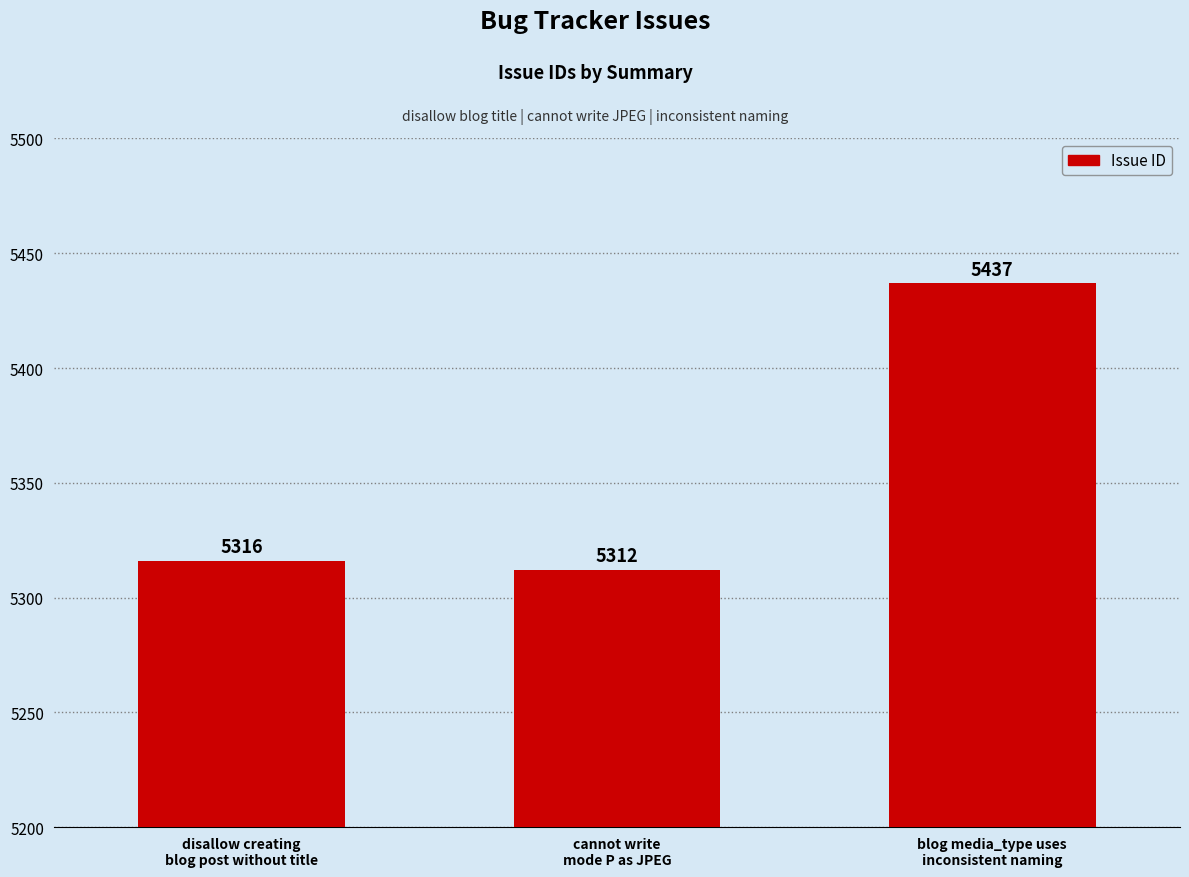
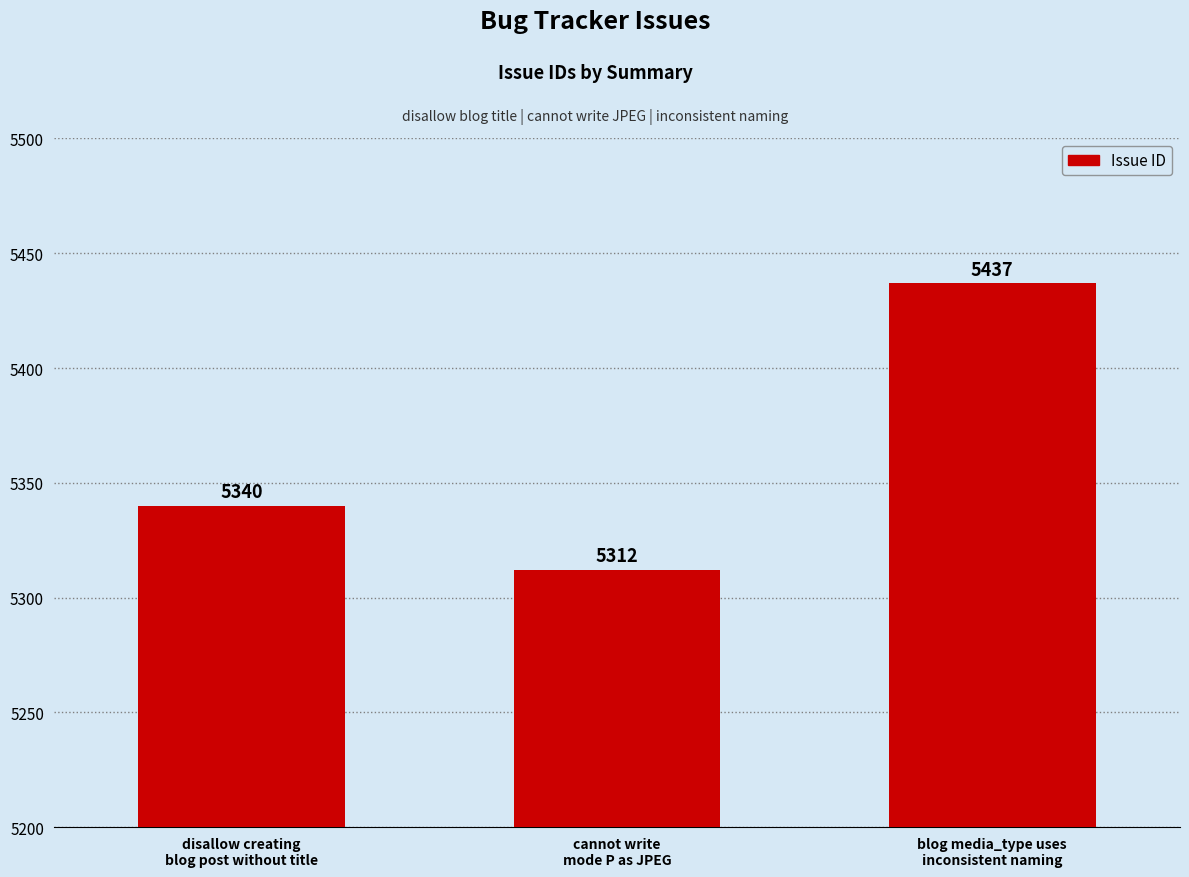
disallow creating blog post without title: 5316 -> 5340
